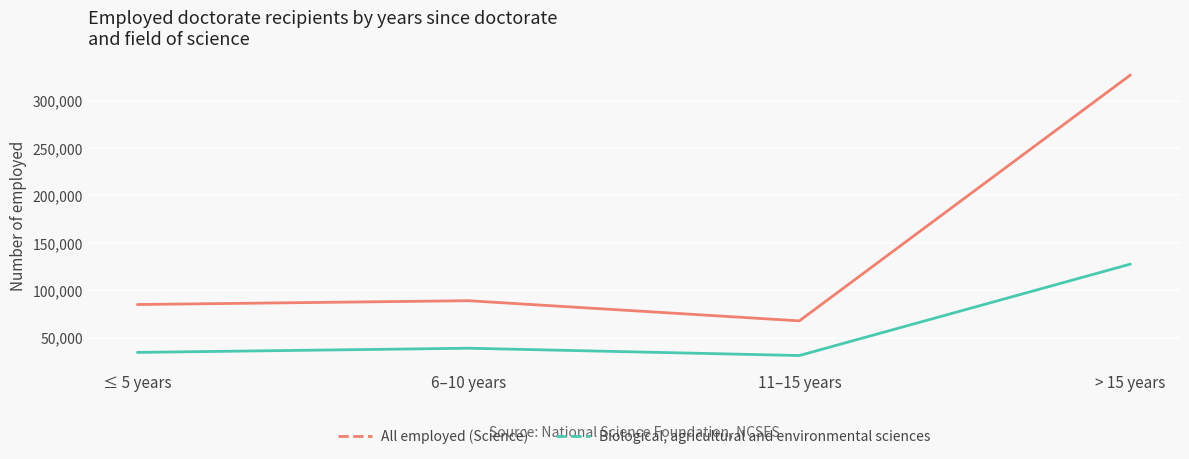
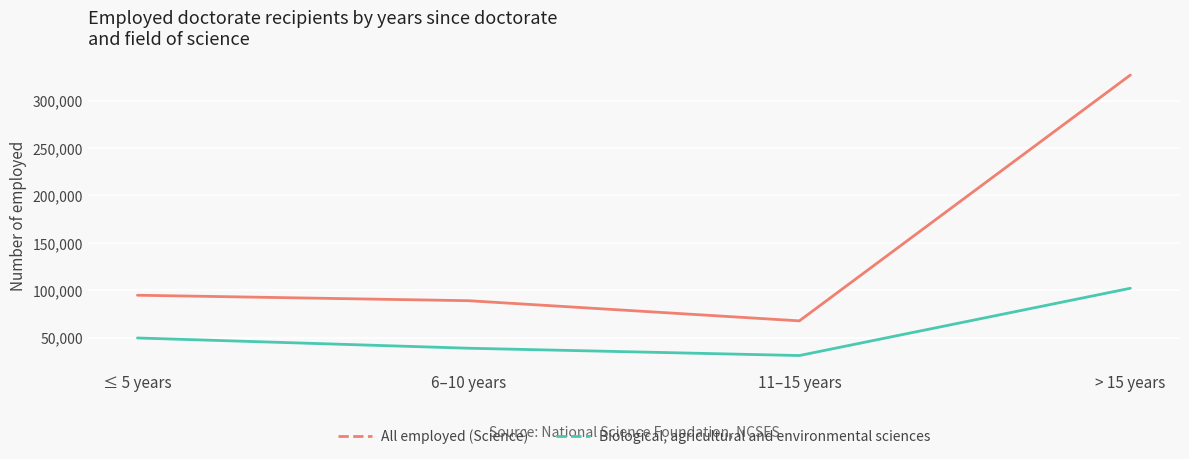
All employed (Science), ≤ 5 years: 85,000 -> 95,000
Biological, agricultural and environmental sciences, ≤ 5 years: 30,000 -> 50,000
Biological, agricultural and environmental sciences, > 15 years: 130,000 -> 100,000
